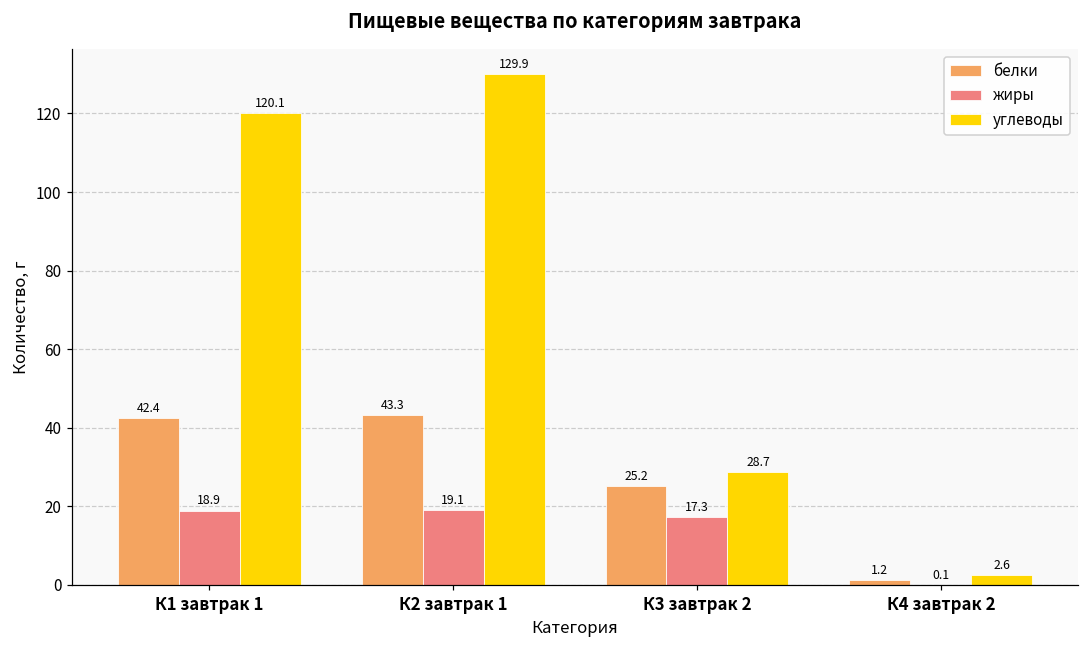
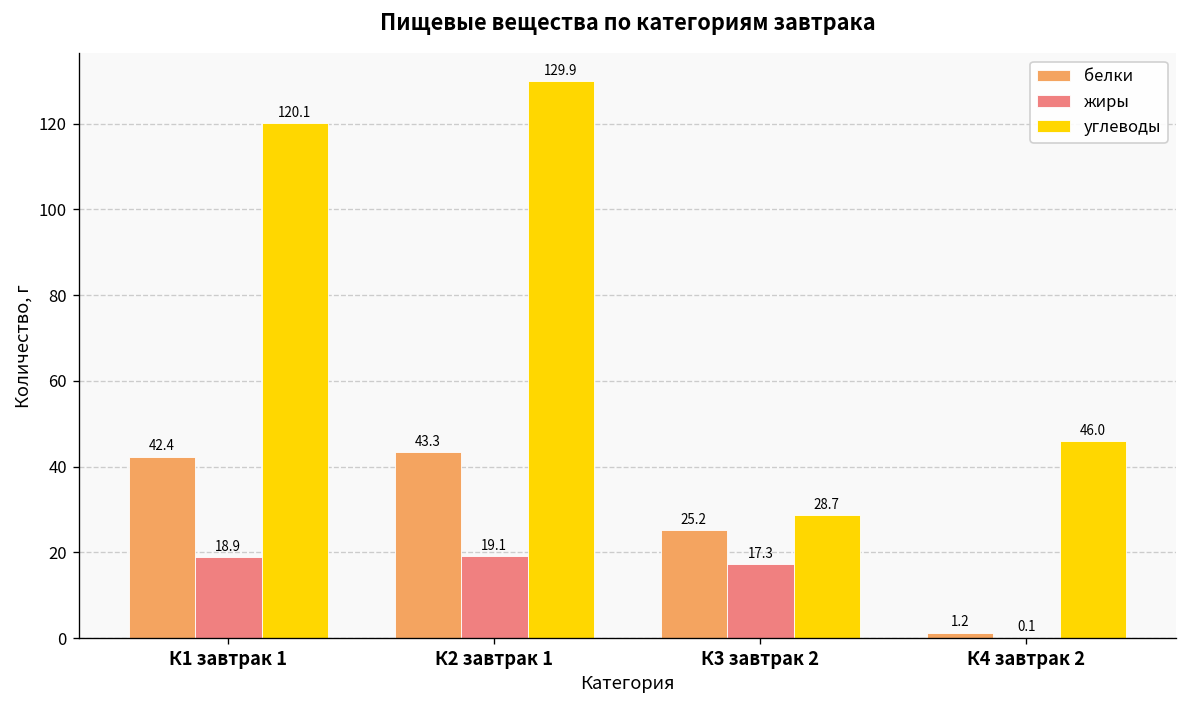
углеводы, К4 завтрак 2: 2.6 -> 46.0
